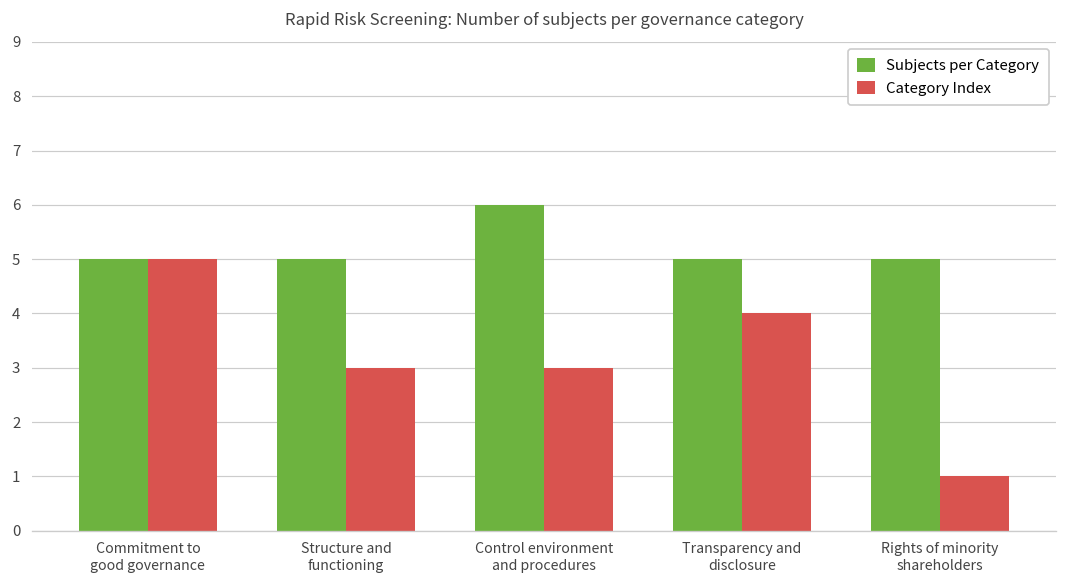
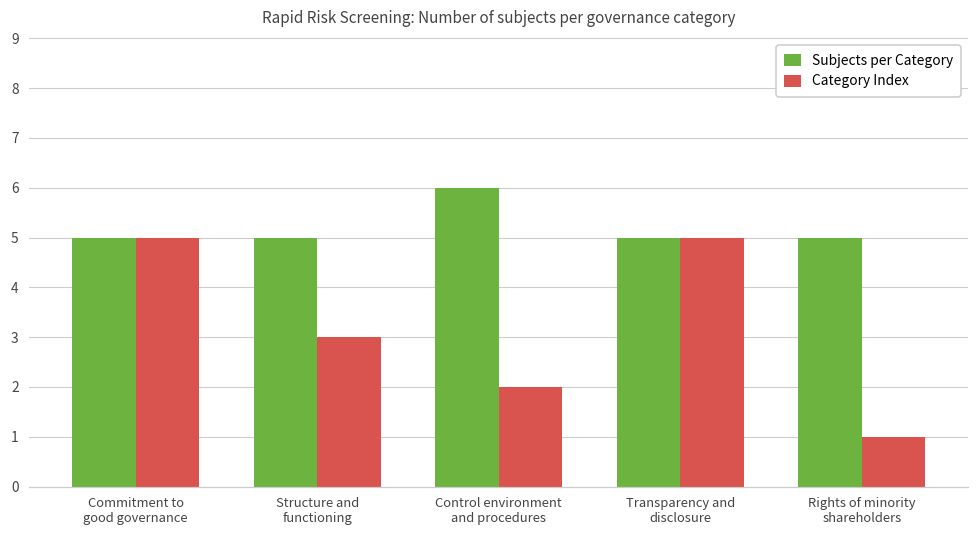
Category Index, Control environment and procedures: 3 -> 2
Category Index, Transparency and disclosure: 4 -> 5
